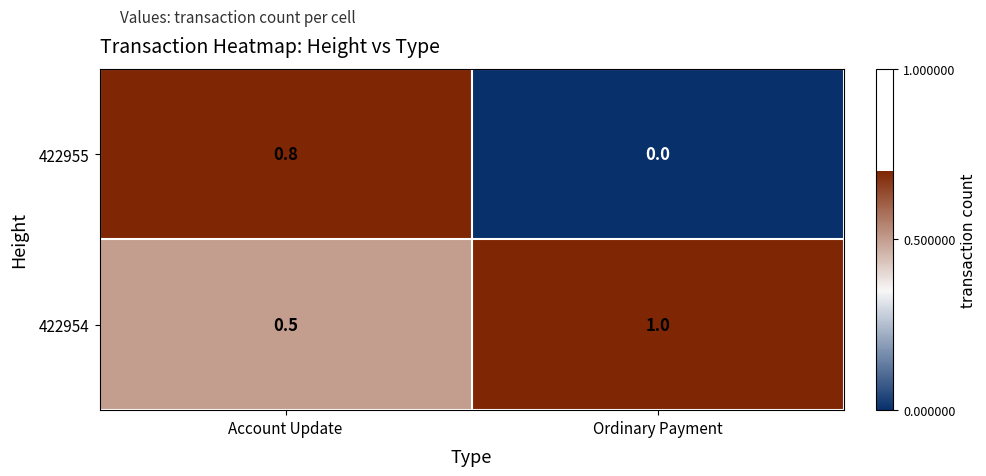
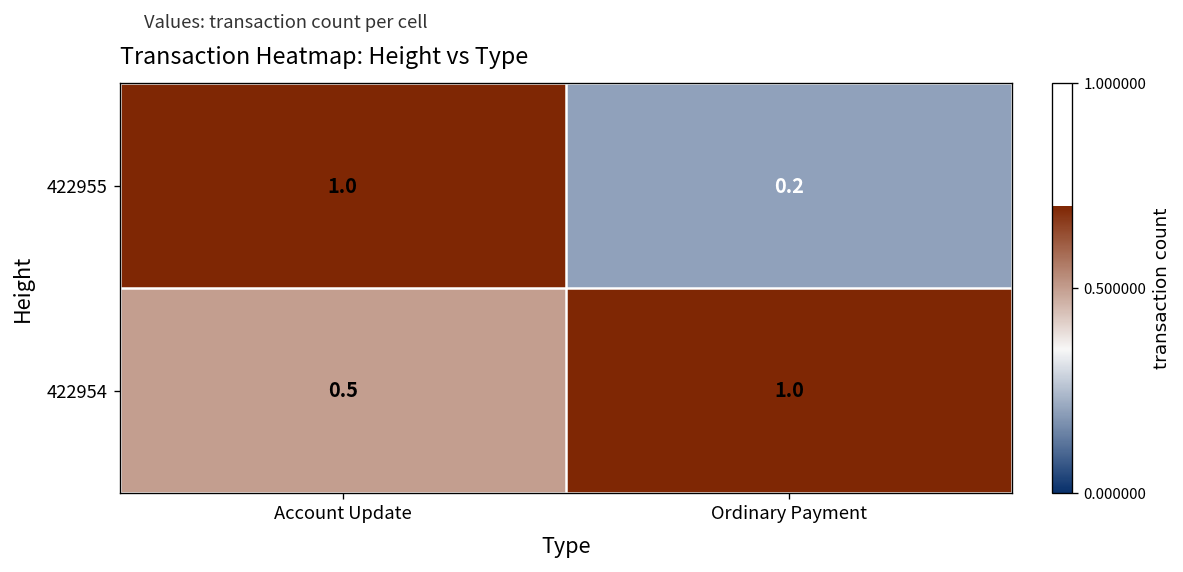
422955, Account Update: 0.8 -> 1.0
422955, Ordinary Payment: 0.0 -> 0.2
